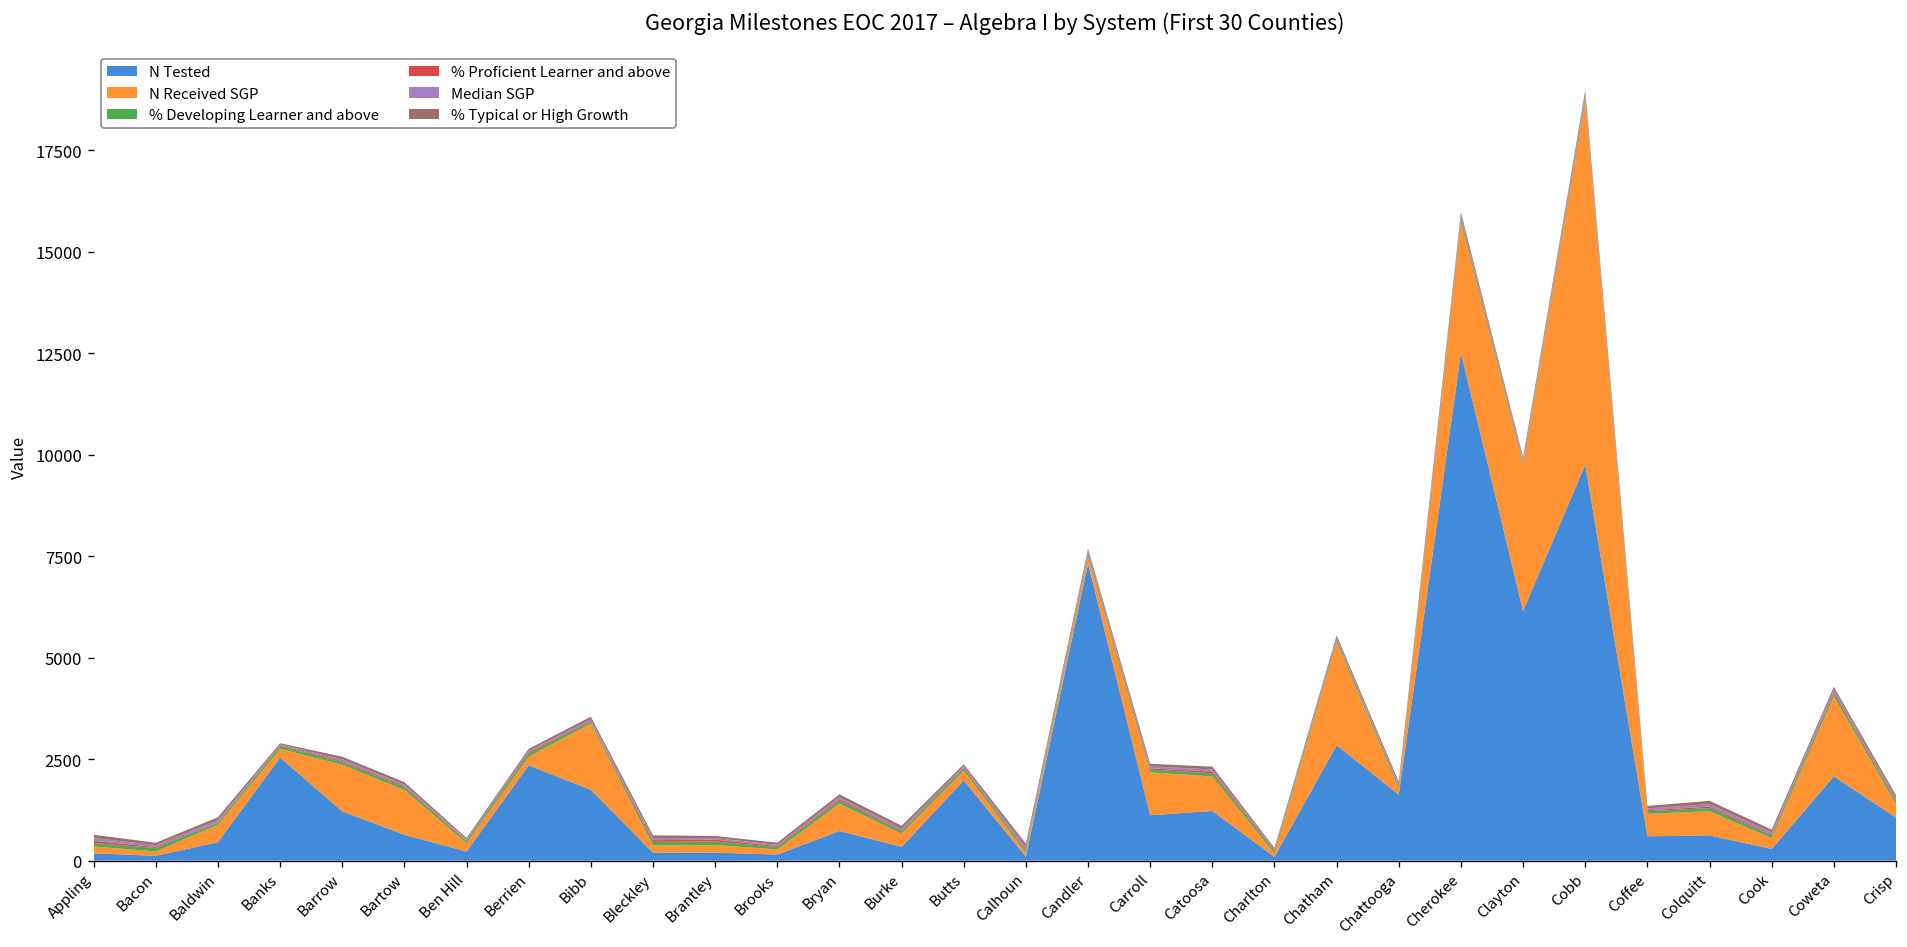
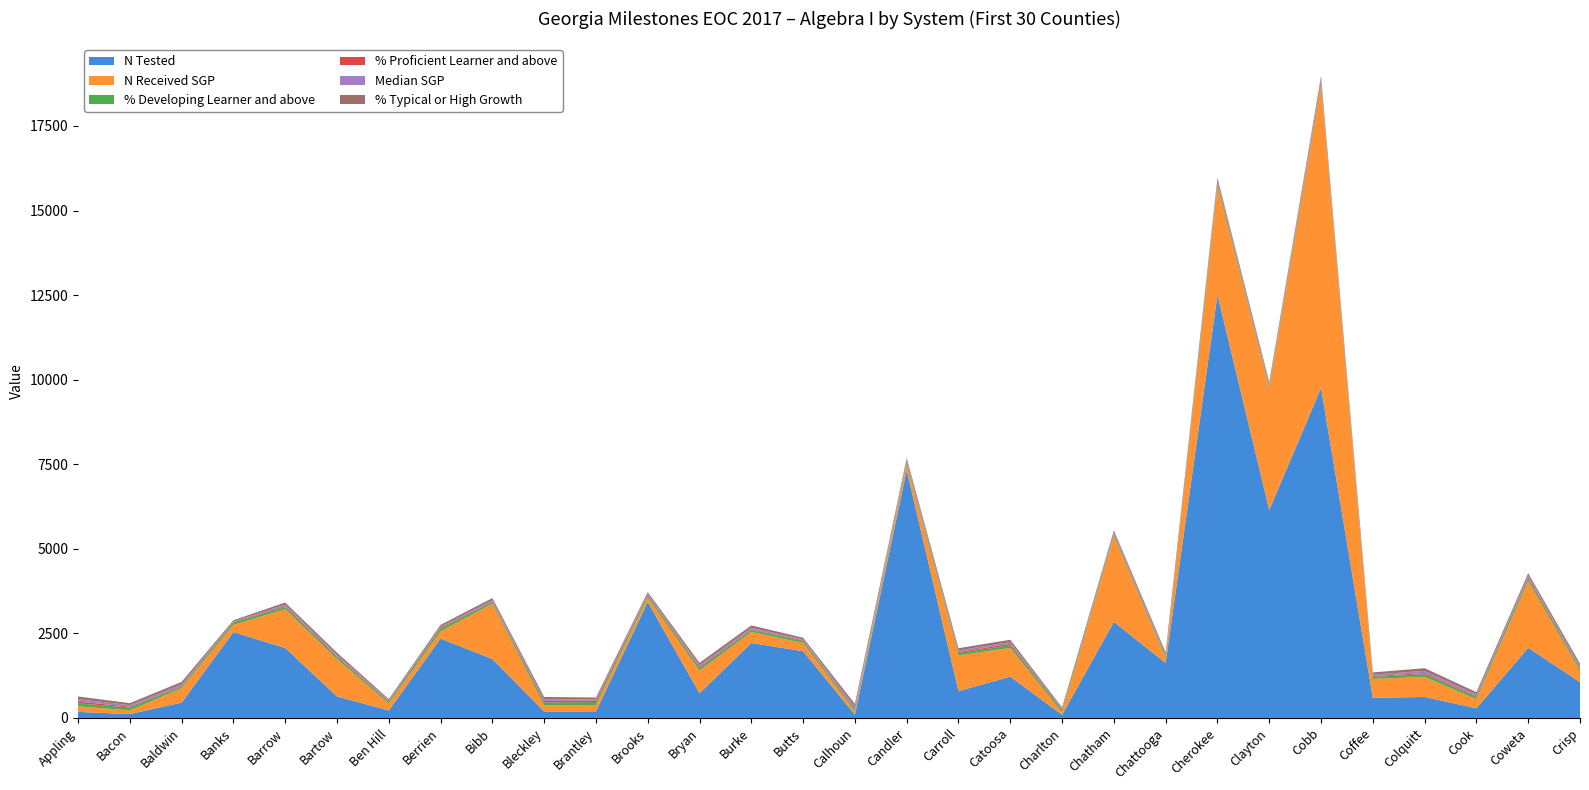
N Tested, Barrow: 1200 -> 2100
N Tested, Brooks: 100 -> 3400
N Tested, Burke: 300 -> 2200
N Tested, Carroll: 1100 -> 800
